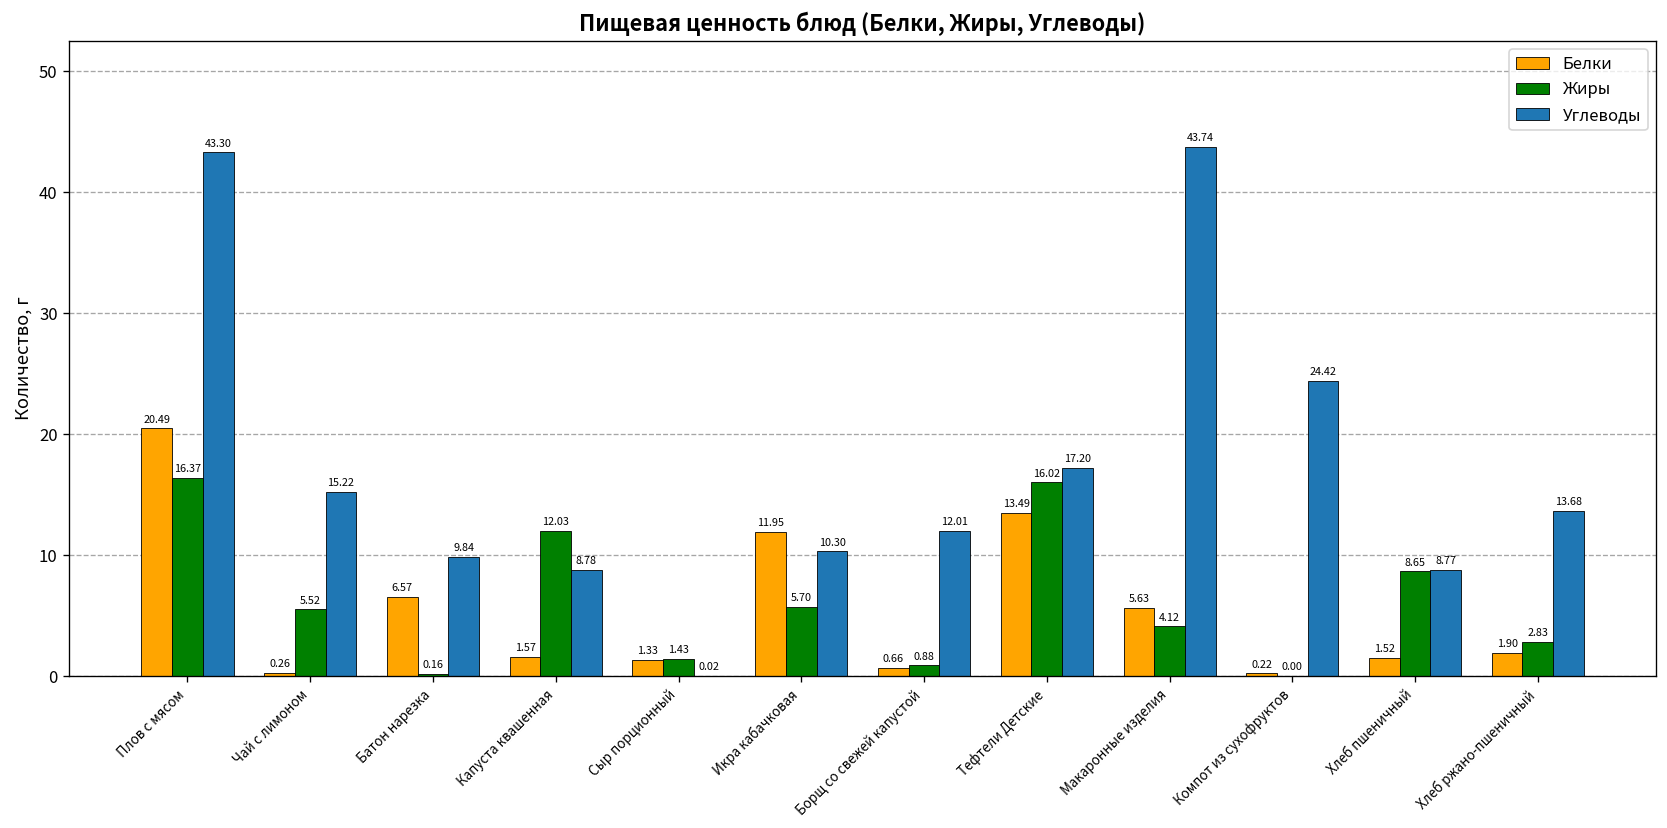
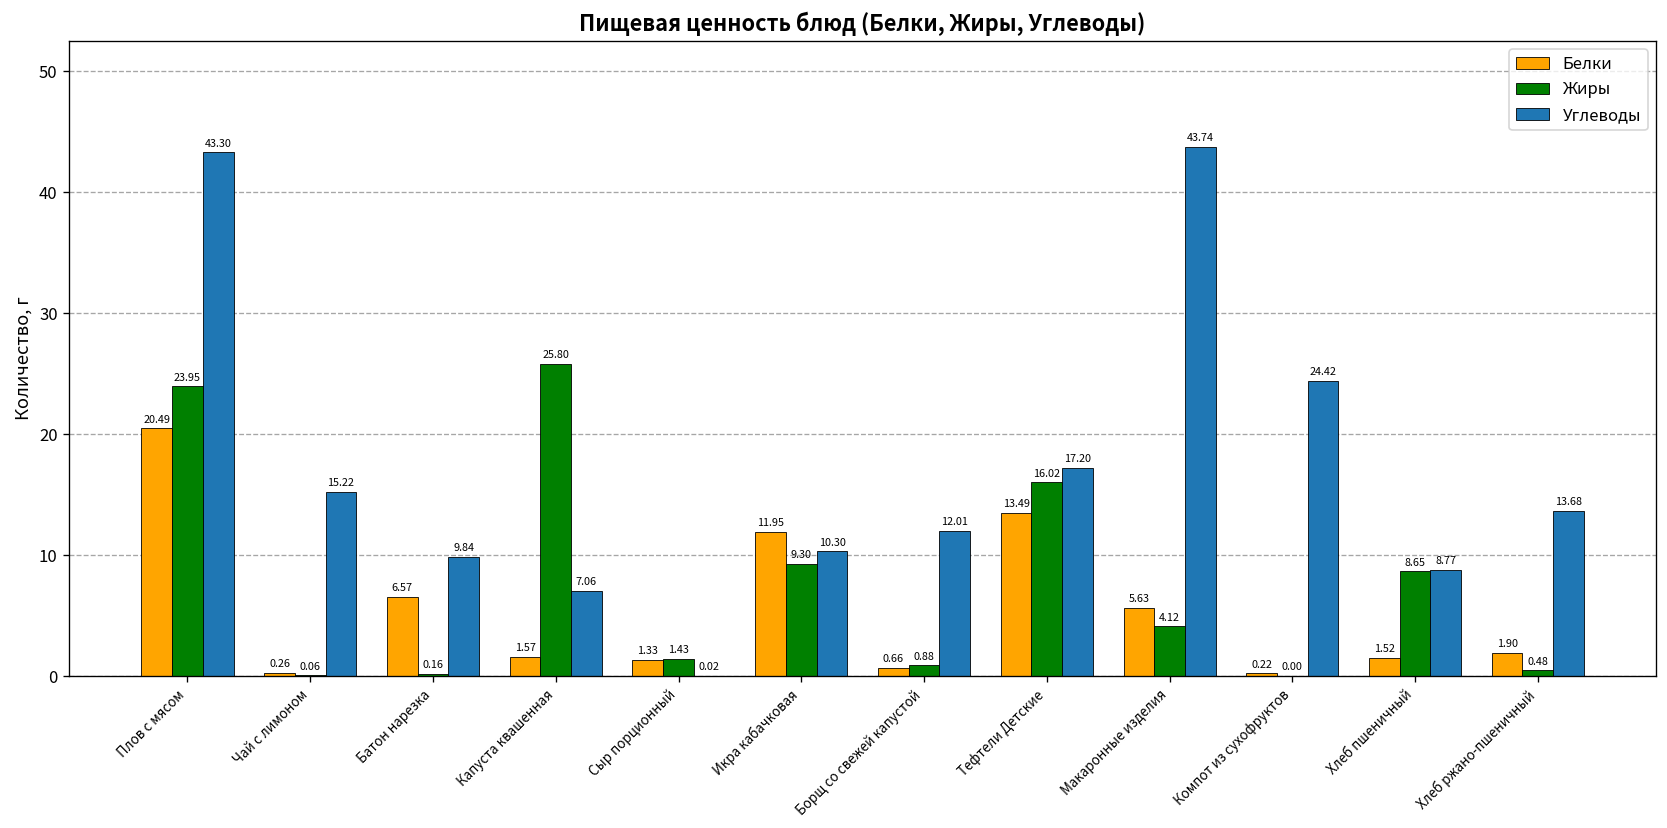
Жиры, Плов с мясом: 16.37 -> 23.95
Жиры, Чай с лимоном: 5.52 -> 0.06
Жиры, Капуста квашенная: 12.03 -> 25.80
Углеводы, Капуста квашенная: 8.78 -> 7.06
Жиры, Икра кабачковая: 5.70 -> 9.30
Жиры, Хлеб ржано-пшеничный: 2.83 -> 0.48
